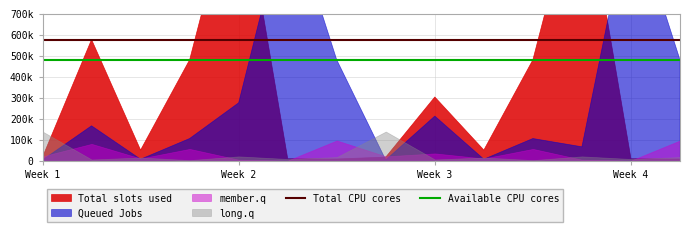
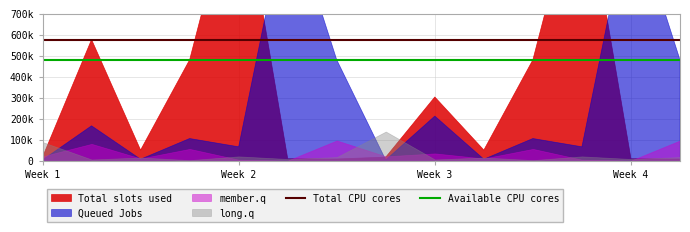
long.q, Week 1: 140000 -> 90000
Queued Jobs, Week 2: 280000 -> 70000
